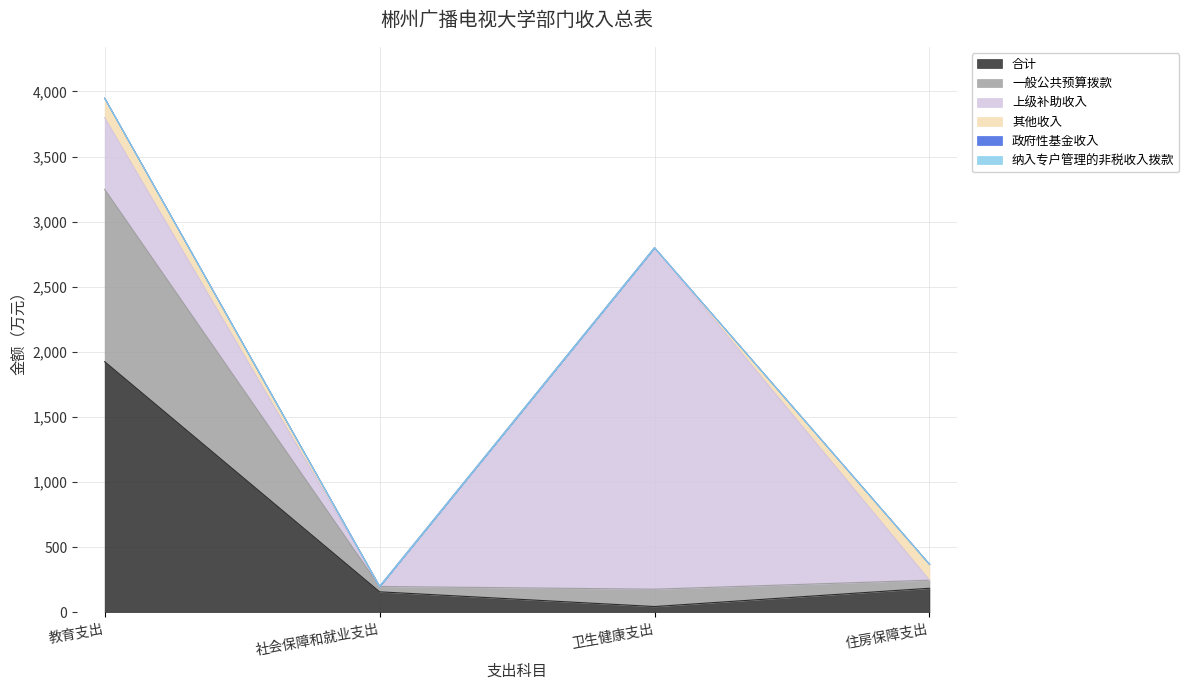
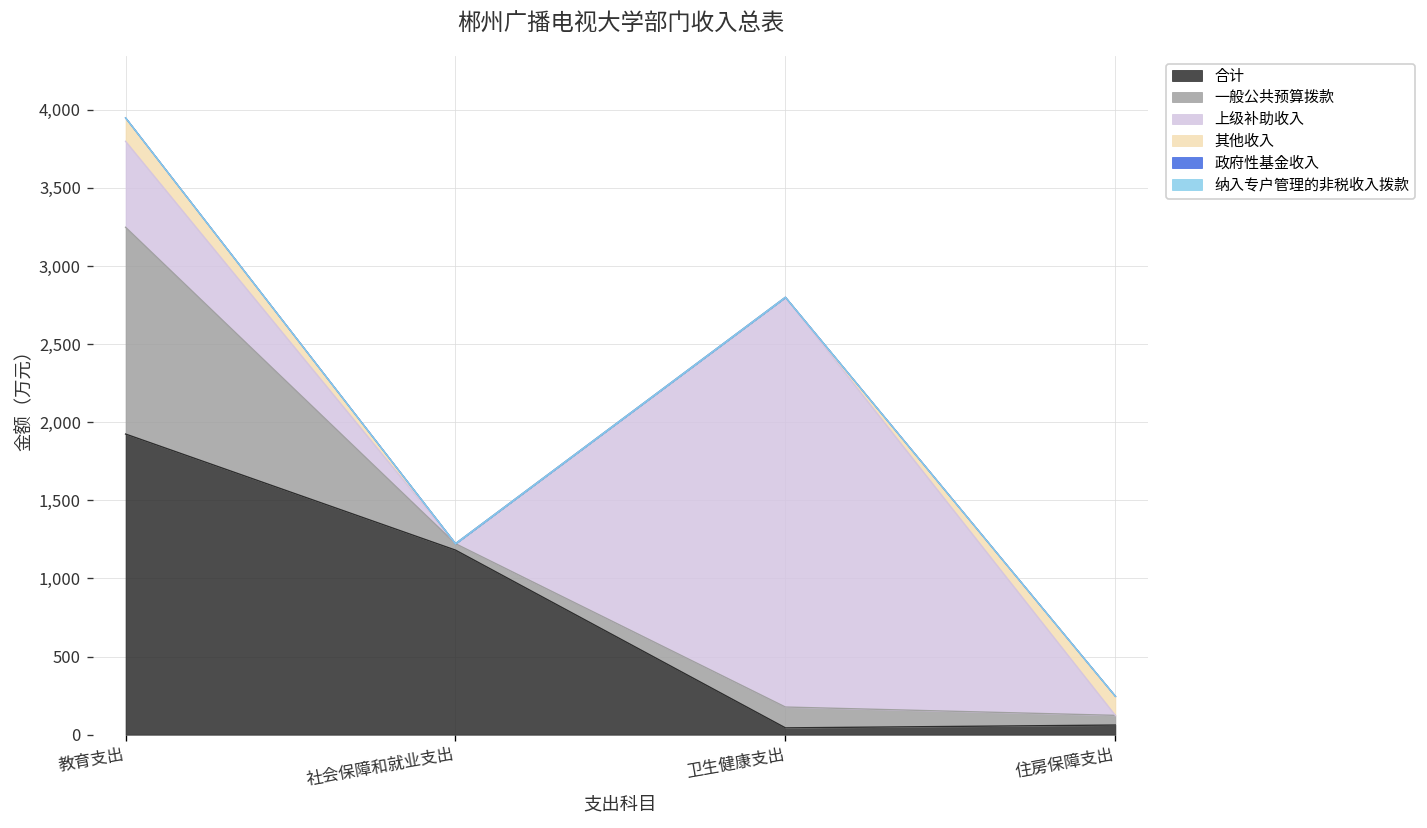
合计, 社会保障和就业支出: 160 -> 1,180
合计, 住房保障支出: 180 -> 60
